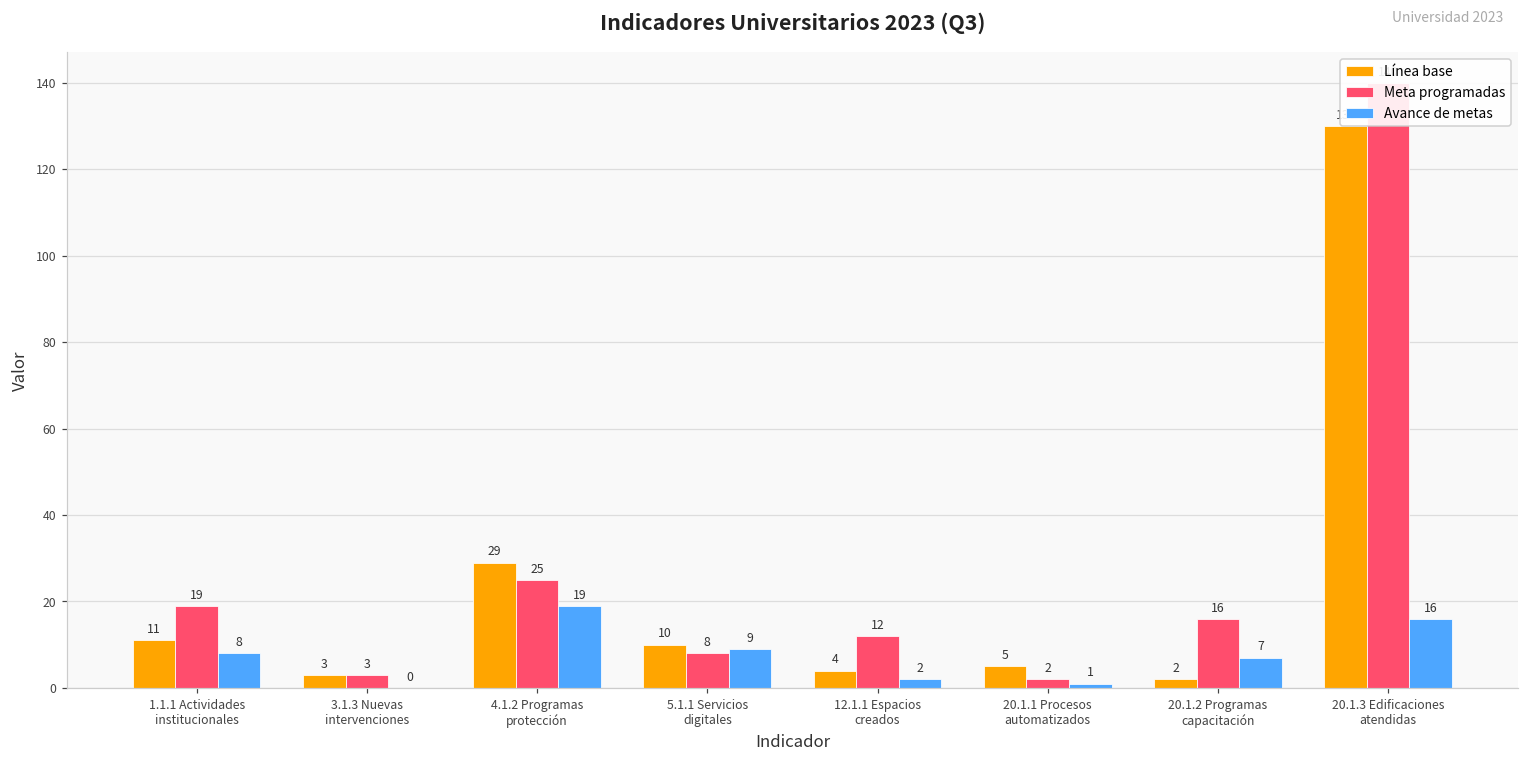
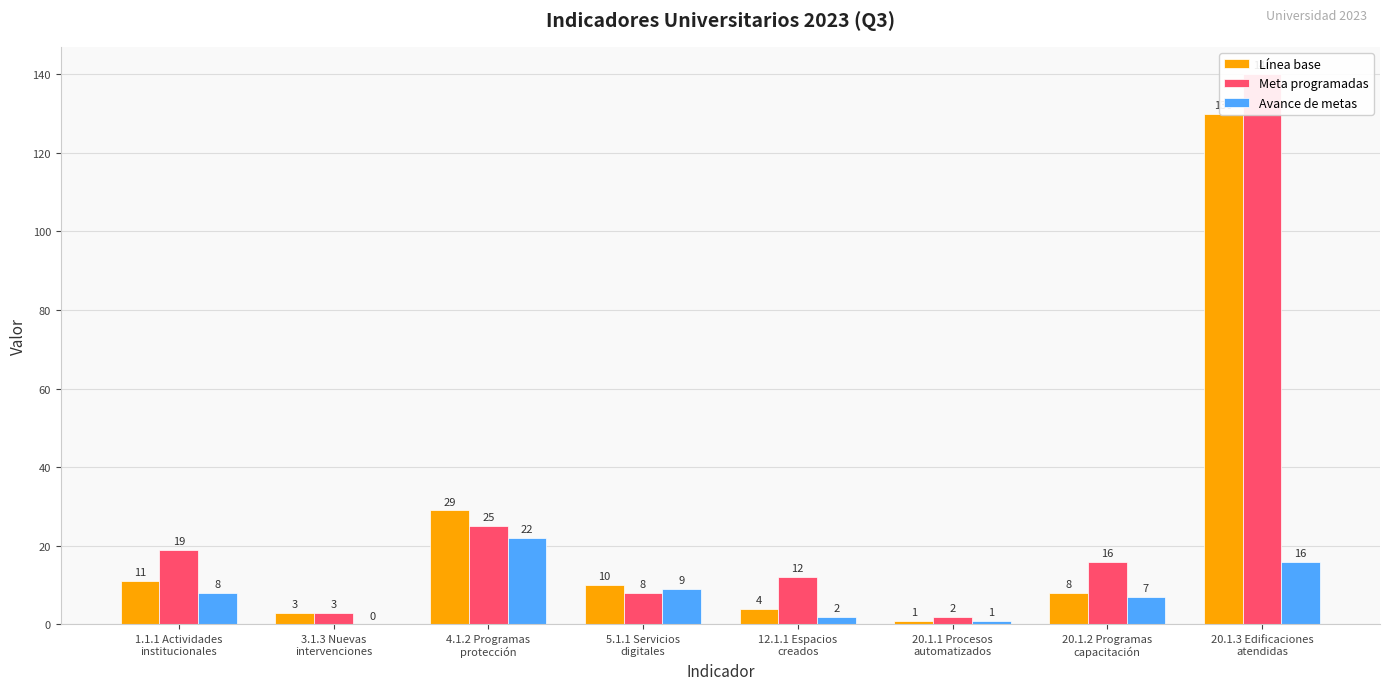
Avance de metas, 4.1.2 Programas protección: 19 -> 22
Línea base, 20.1.1 Procesos automatizados: 5 -> 1
Línea base, 20.1.2 Programas capacitación: 2 -> 8
